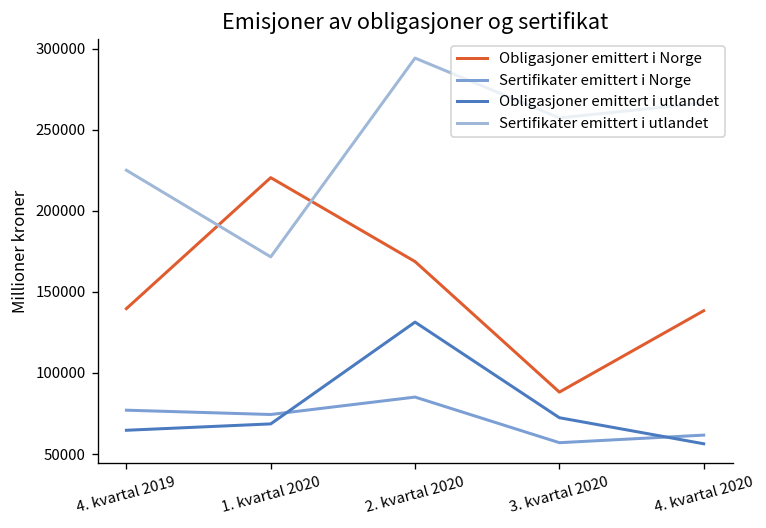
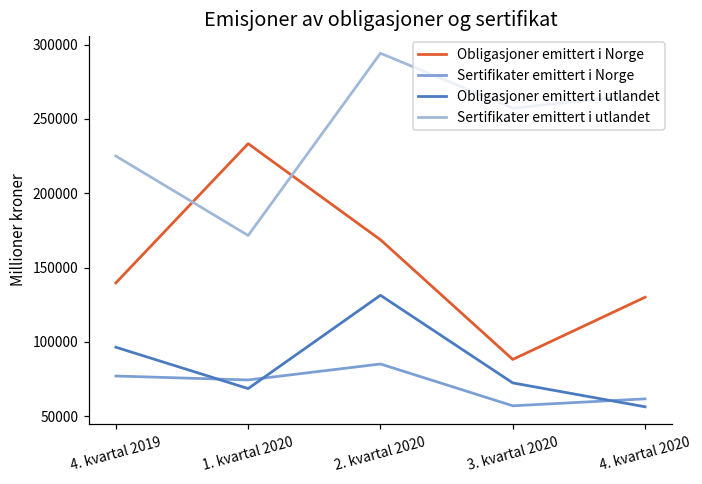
Obligasjoner emittert i utlandet, 4. kvartal 2019: 65000 -> 96000
Obligasjoner emittert i Norge, 1. kvartal 2020: 220000 -> 233000
Obligasjoner emittert i Norge, 4. kvartal 2020: 138000 -> 130000
